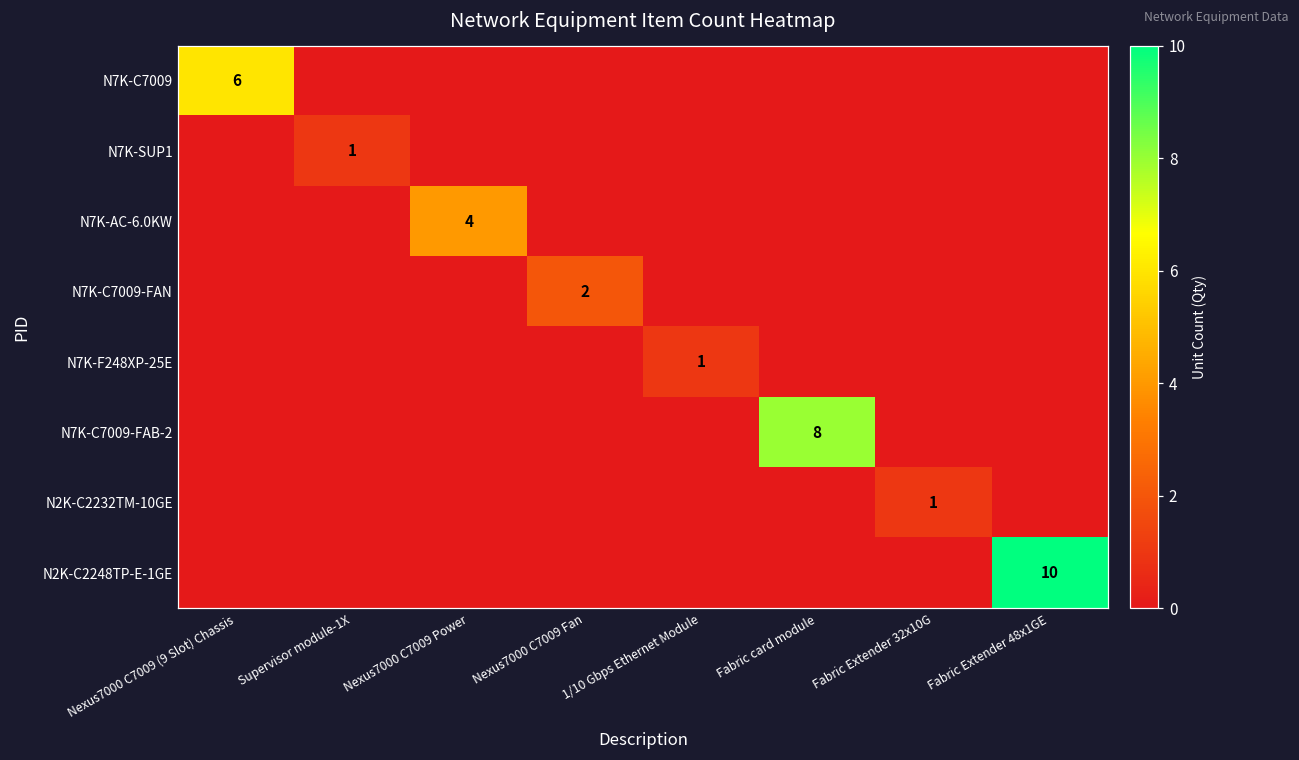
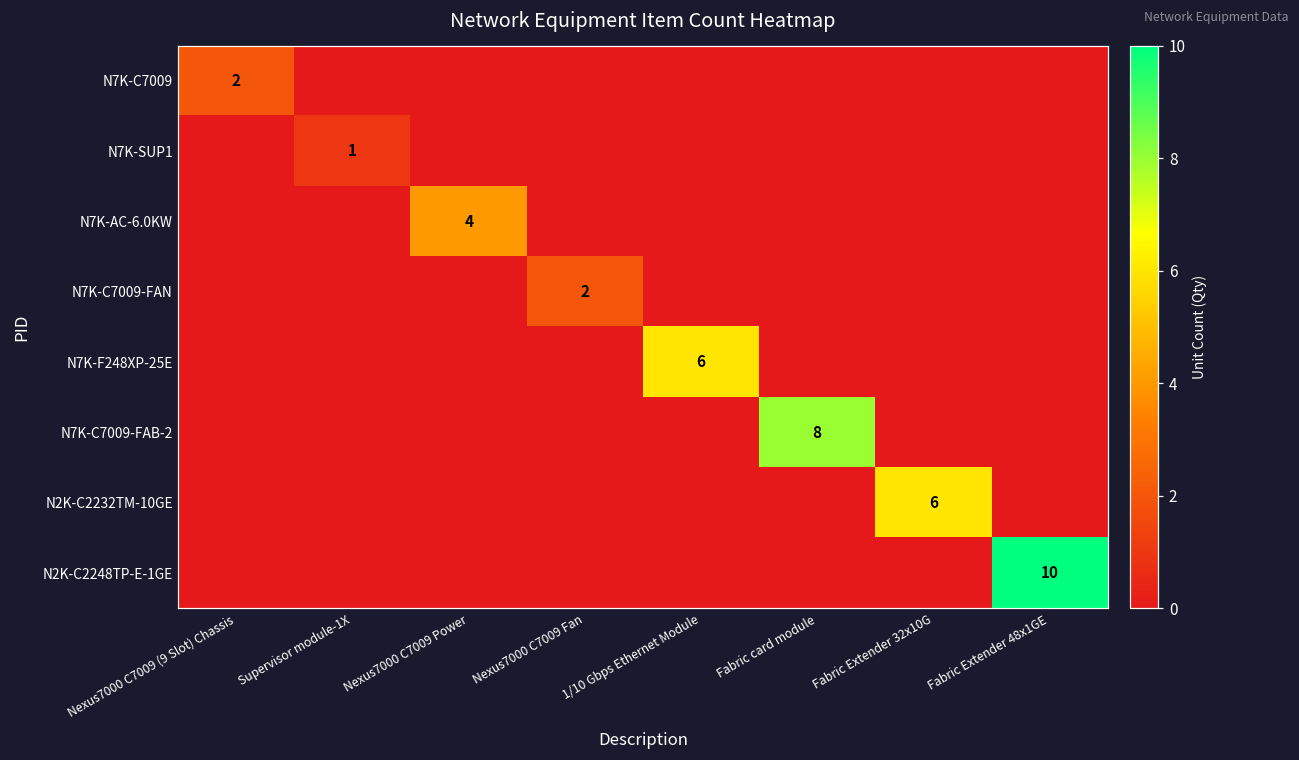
N7K-C7009, Nexus7000 C7009 (9 Slot) Chassis: 6 -> 2
N7K-F248XP-25E, 1/10 Gbps Ethernet Module: 1 -> 6
N2K-C2232TM-10GE, Fabric Extender 32x10G: 1 -> 6
